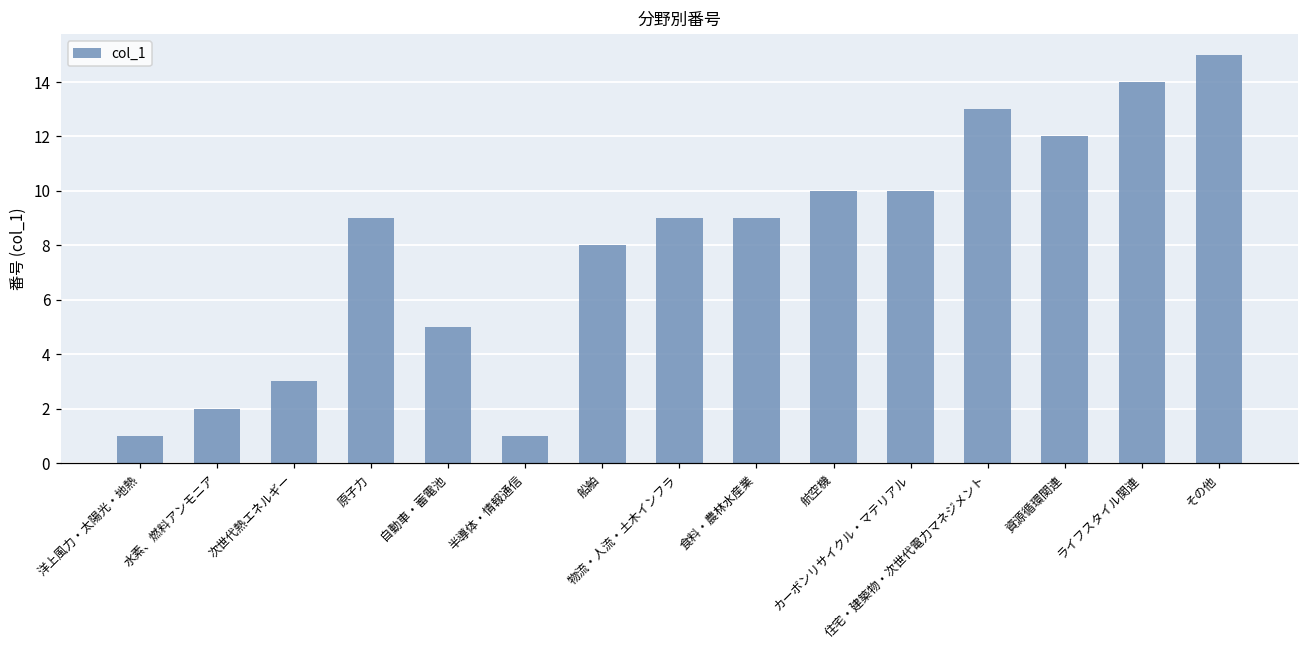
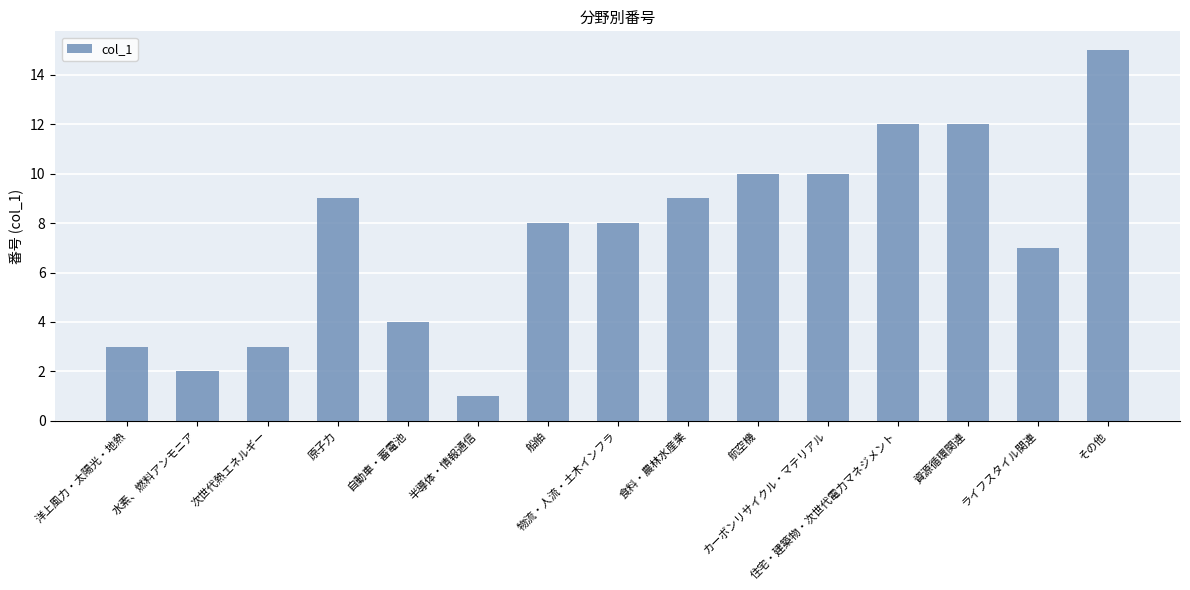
洋上風力・太陽光・地熱: 1 -> 3
自動車・蓄電池: 5 -> 4
物流・人流・土木インフラ: 9 -> 8
住宅・建築物・次世代電力マネジメント: 13 -> 12
ライフスタイル関連: 14 -> 7
